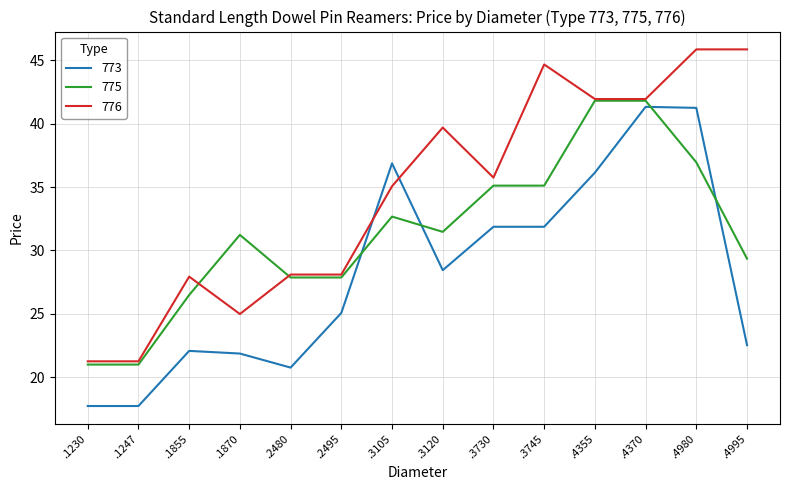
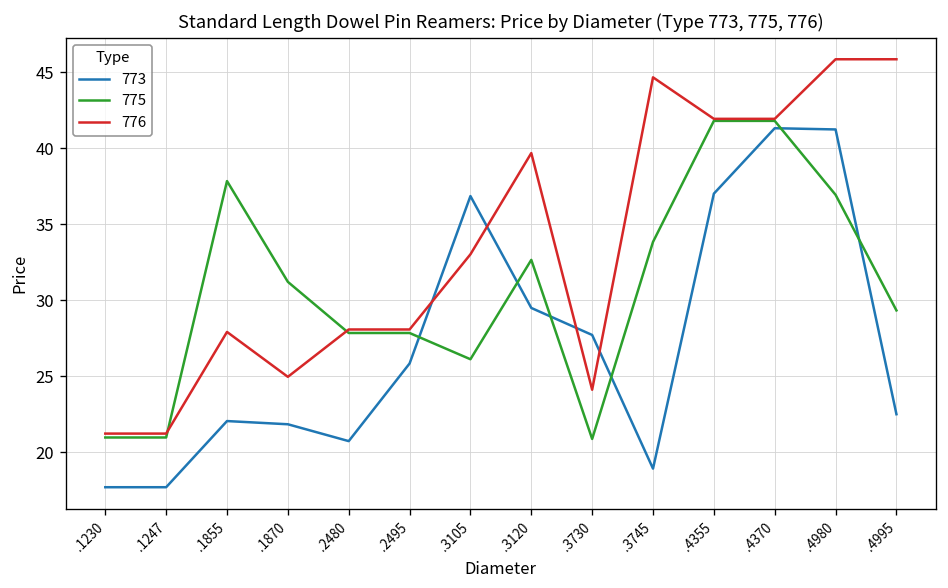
775, .1855: 26.5 -> 37.9
773, .2495: 25.1 -> 25.9
775, .3105: 32.7 -> 26.1
776, .3105: 35.1 -> 33.0
773, .3120: 28.4 -> 29.5
775, .3120: 31.5 -> 32.7
773, .3730: 31.9 -> 27.7
775, .3730: 35.1 -> 20.9
776, .3730: 35.7 -> 24.1
773, .3745: 31.9 -> 18.9
775, .3745: 35.1 -> 33.9
773, .4355: 36.1 -> 37.0
